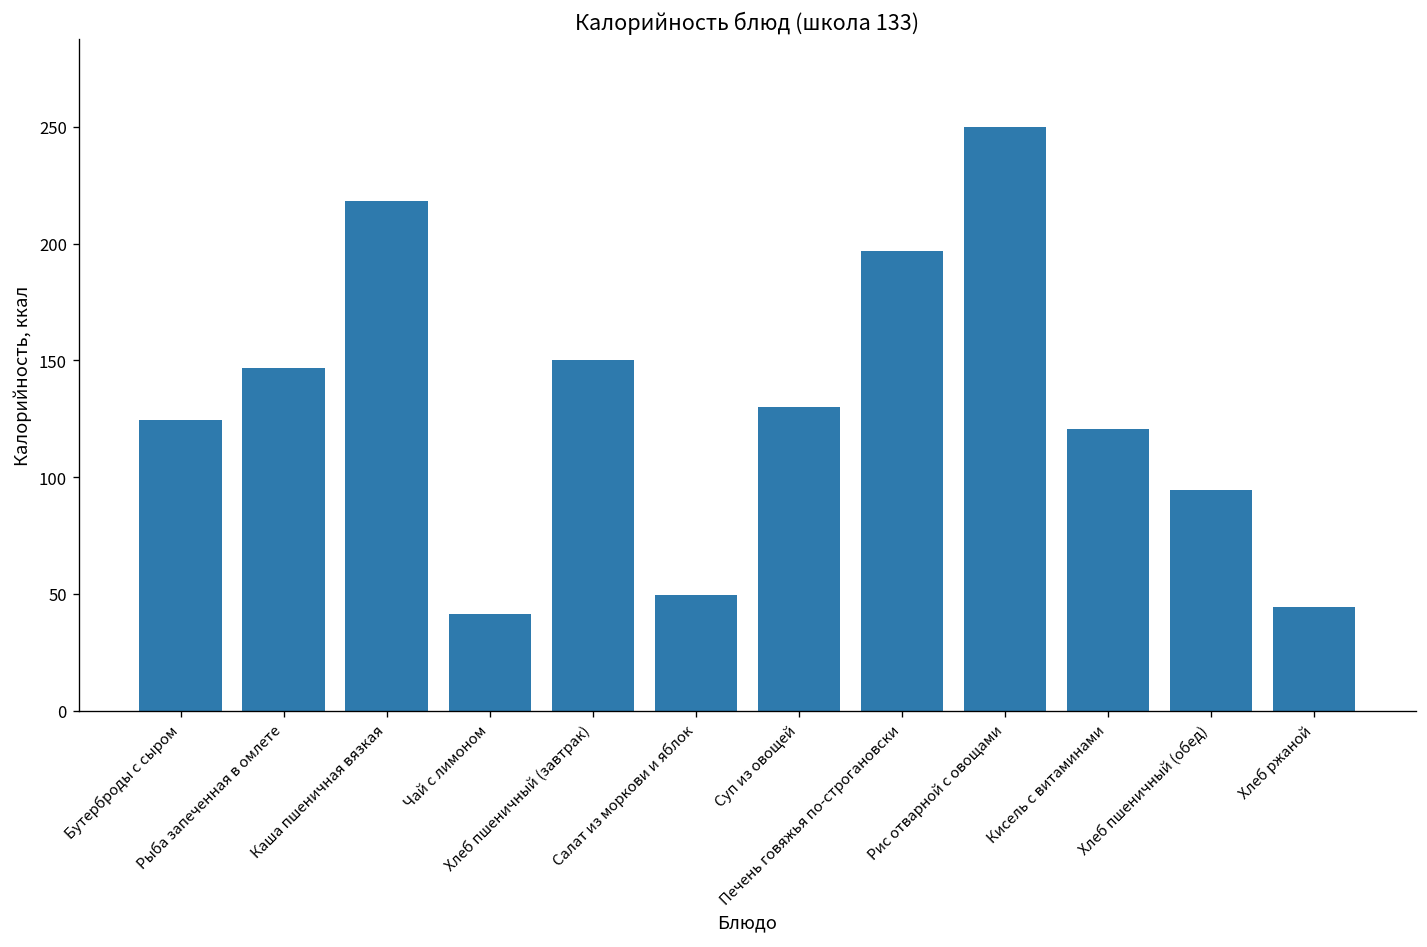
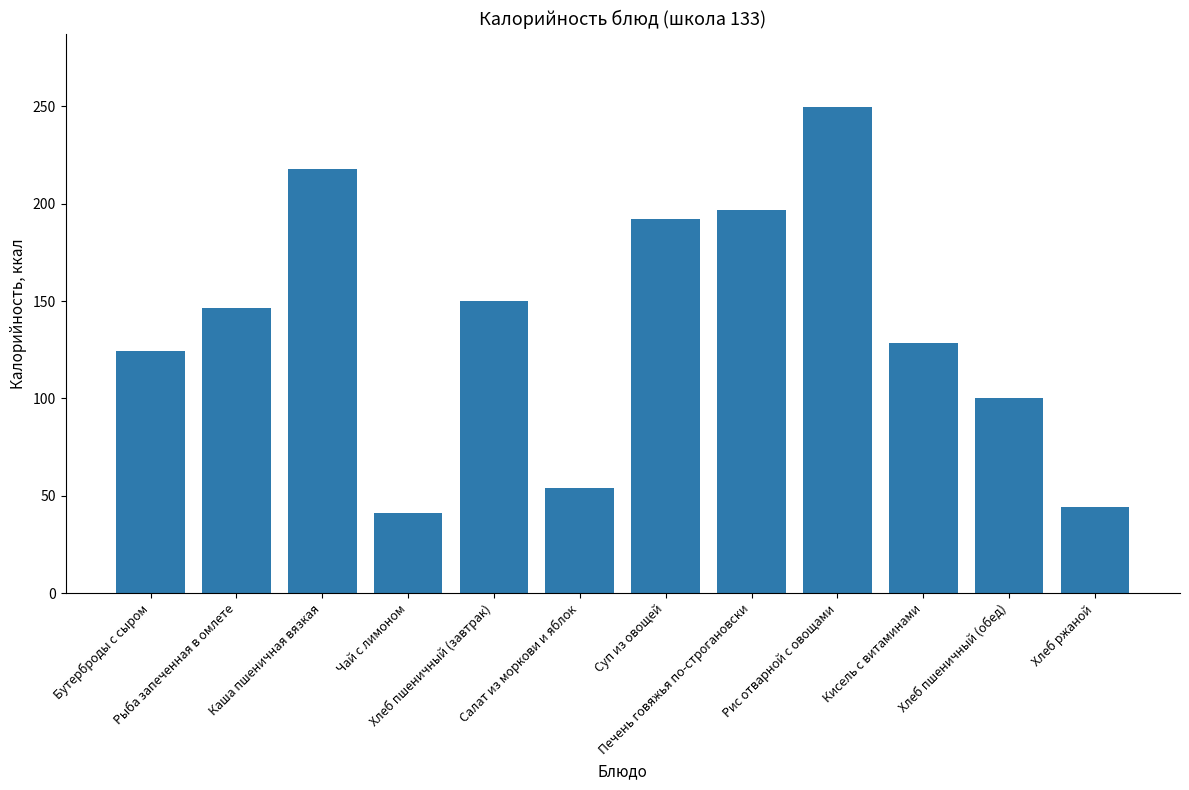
Салат из моркови и яблок: 50 -> 54
Суп из овощей: 130 -> 192
Кисель с витаминами: 121 -> 128
Хлеб пшеничный (обед): 94 -> 100
